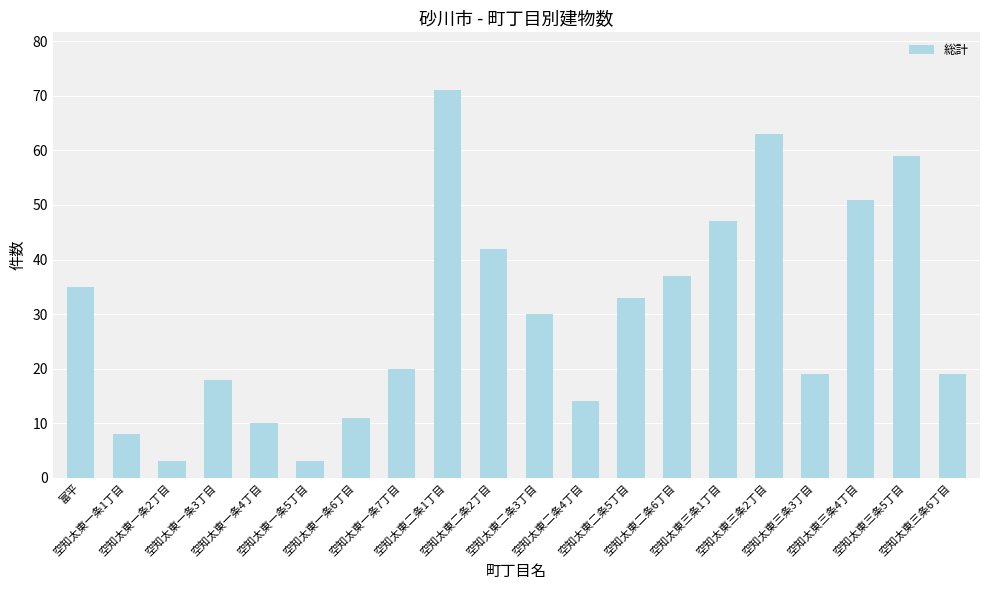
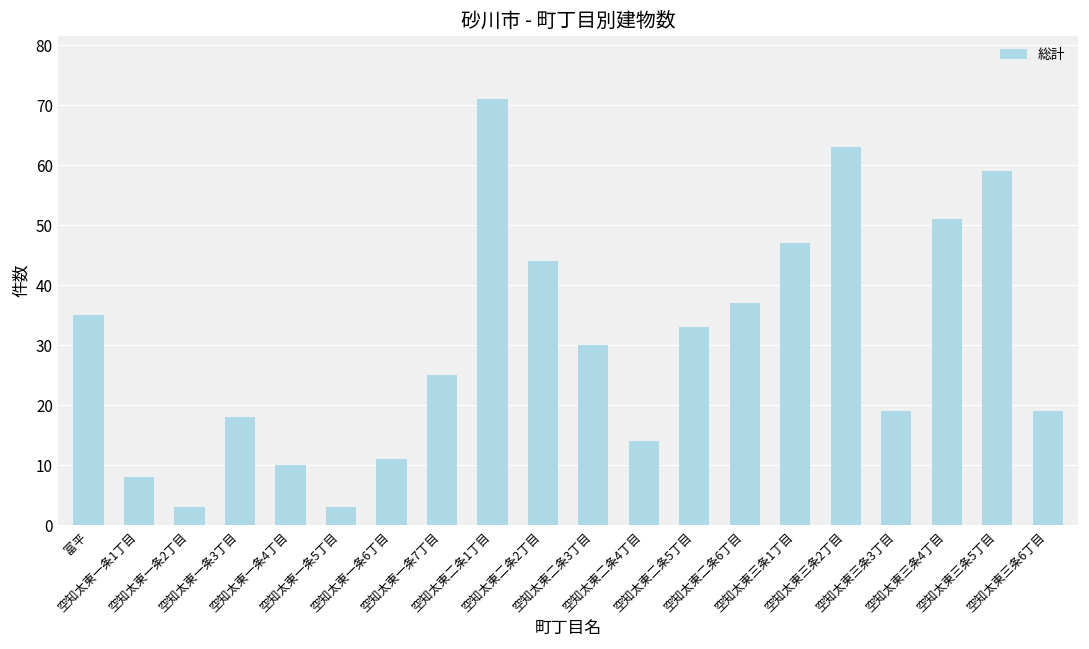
空知太東一条7丁目: 20 -> 25
空知太東二条2丁目: 42 -> 44
